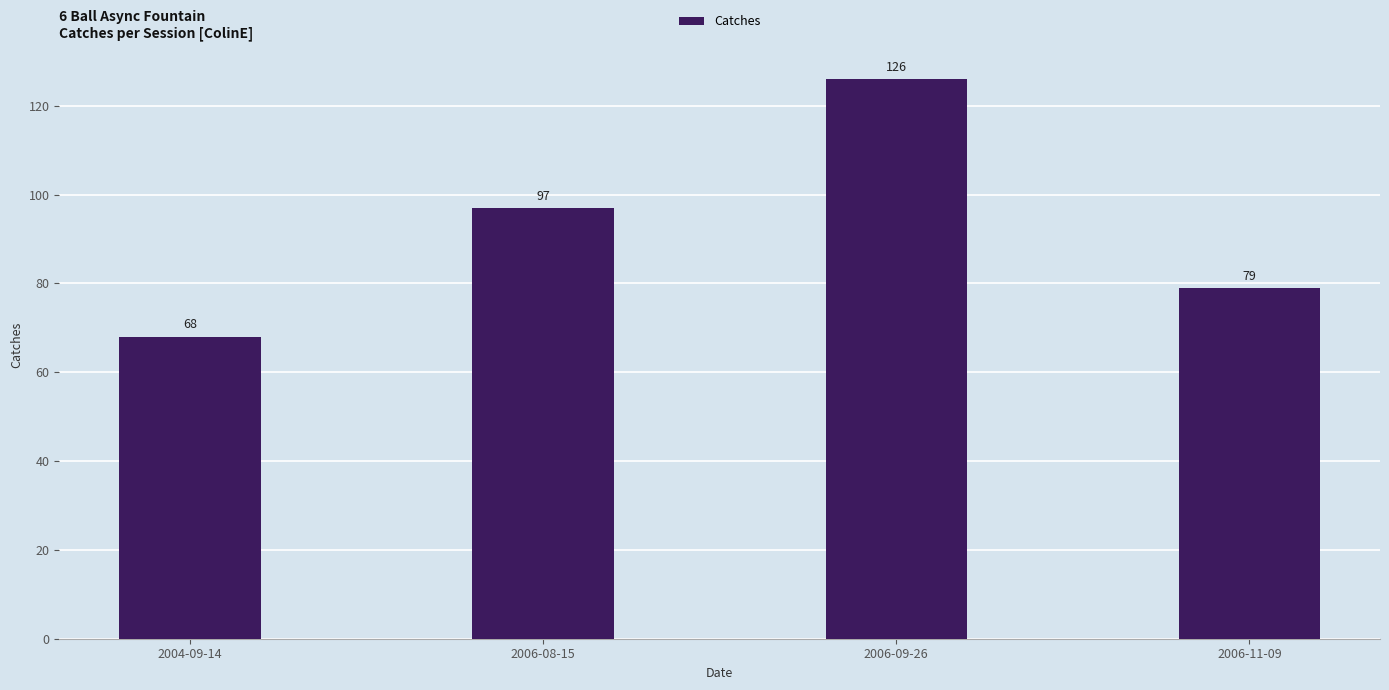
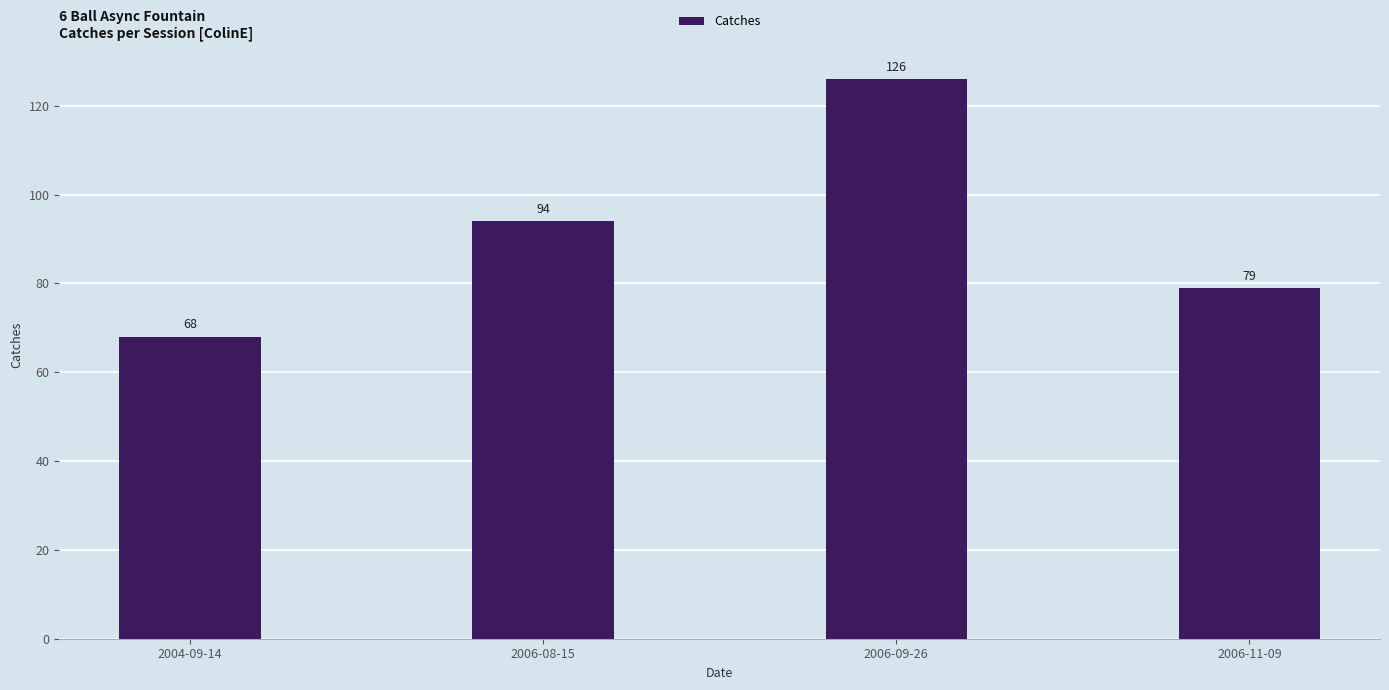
2006-08-15: 97 -> 94
